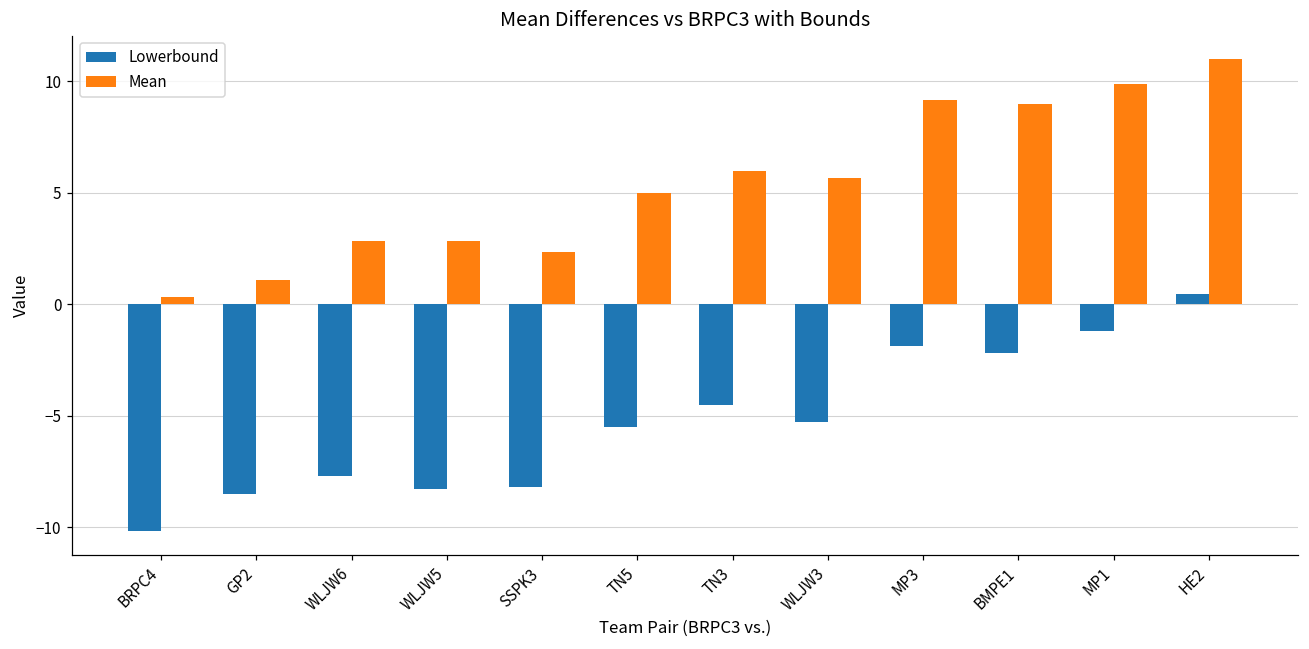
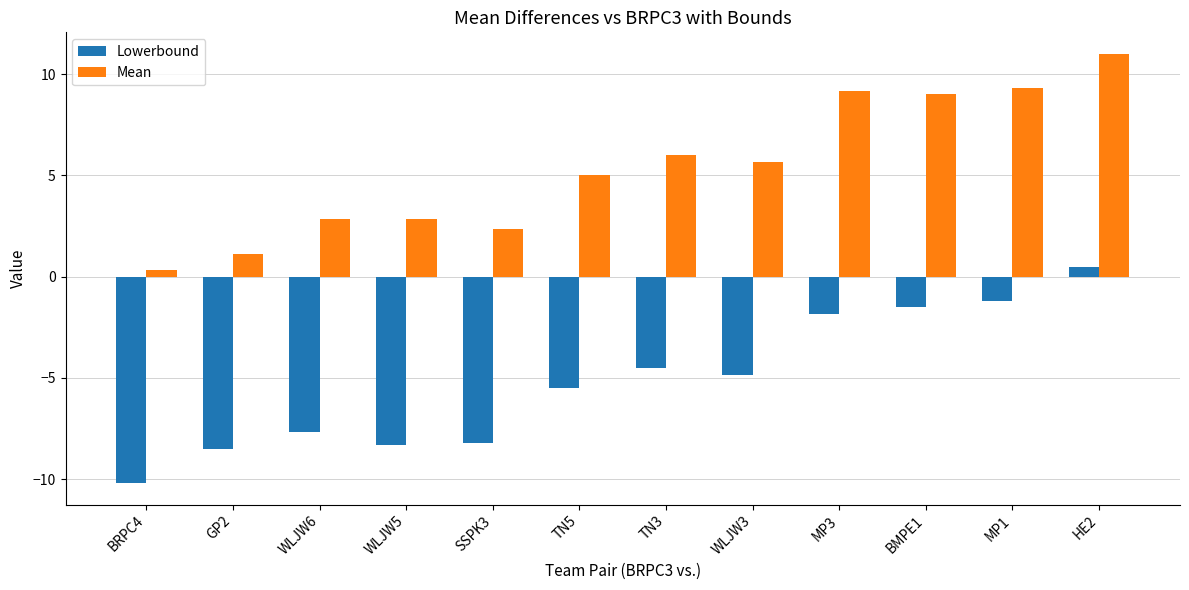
Lowerbound, WLJW3: -5.3 -> -4.9
Lowerbound, BMPE1: -2.2 -> -1.5
Mean, MP1: 9.9 -> 9.3
